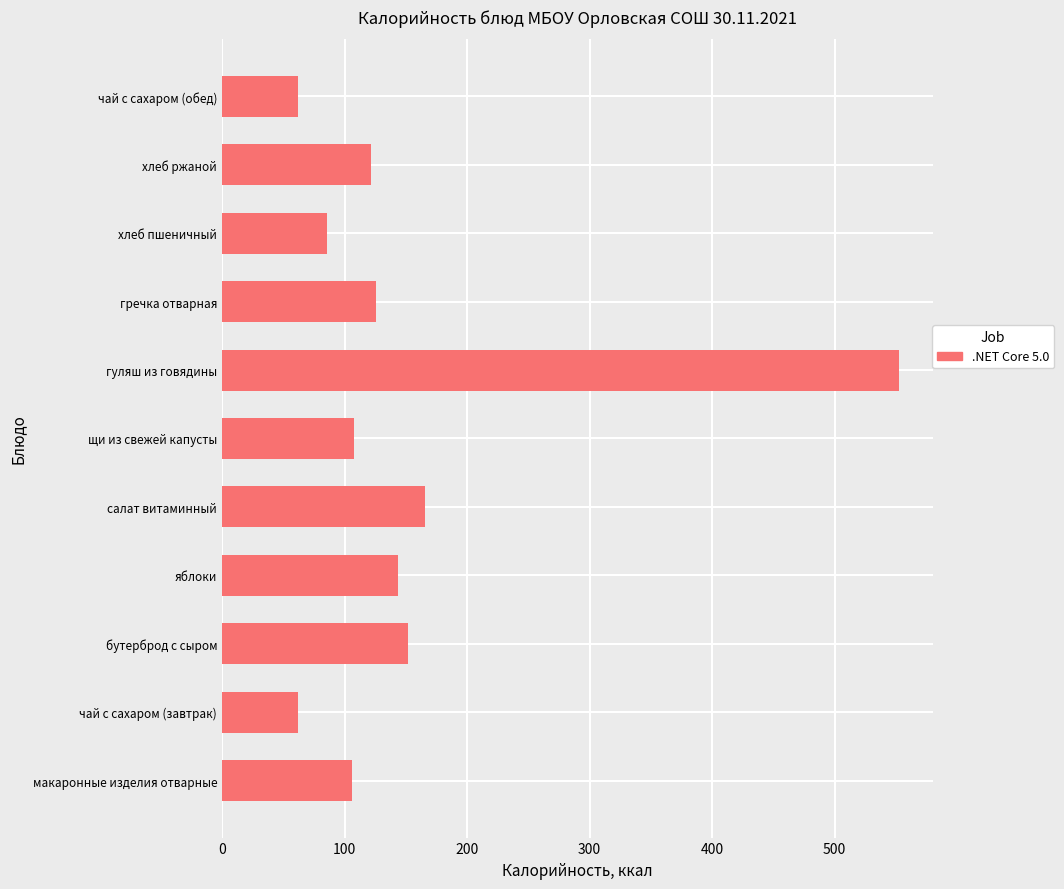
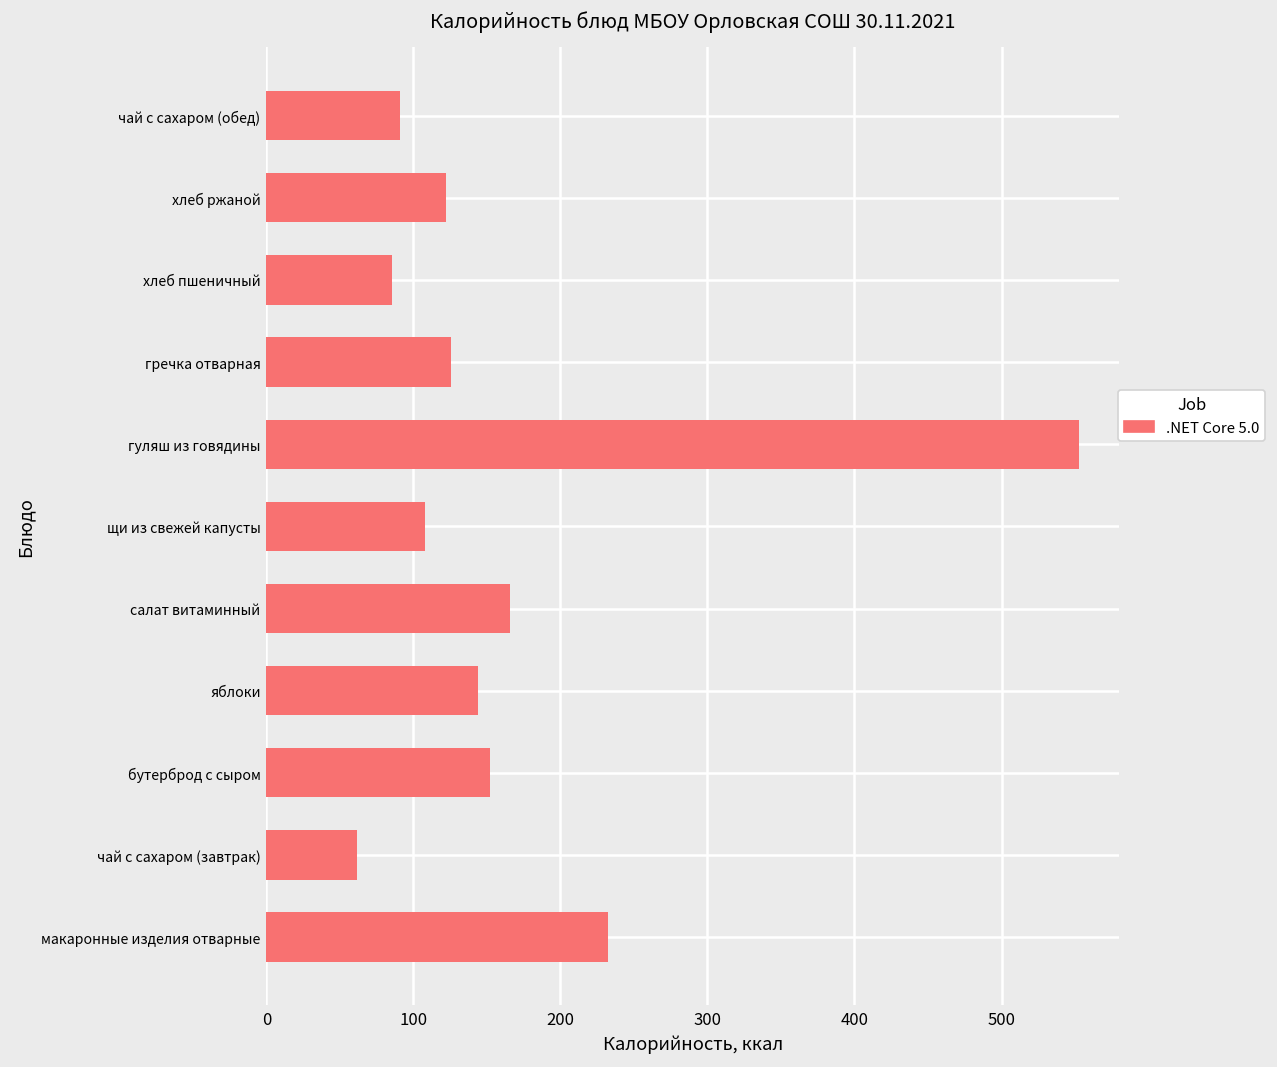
чай с сахаром (обед): 62 -> 91
макаронные изделия отварные: 106 -> 232
